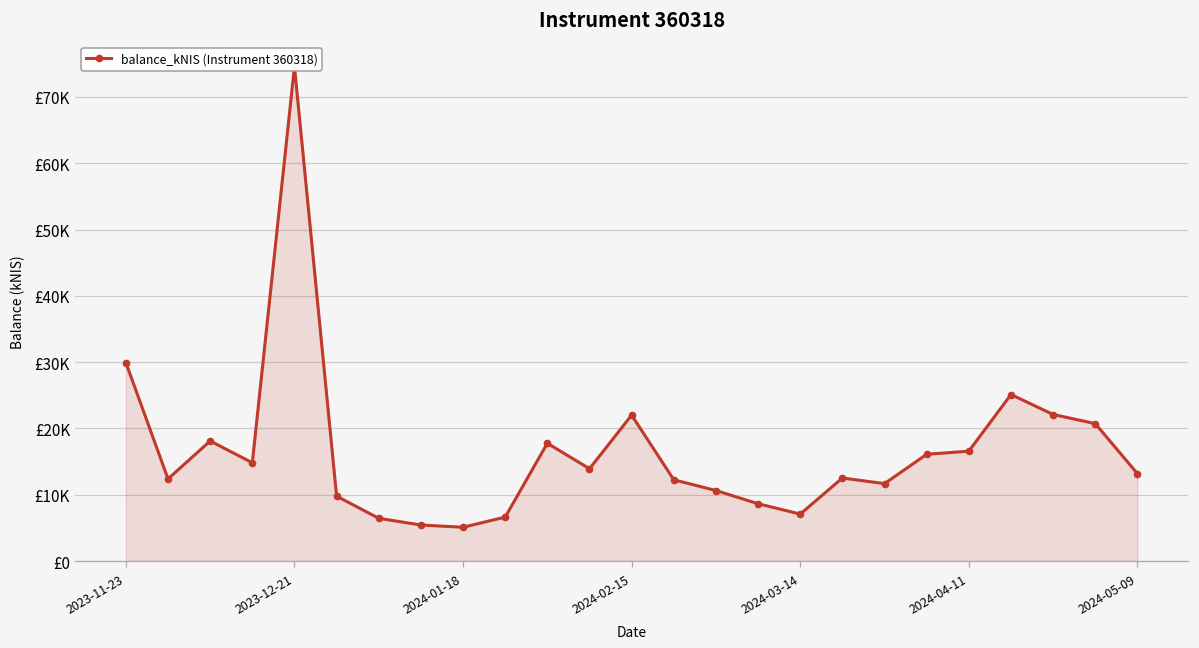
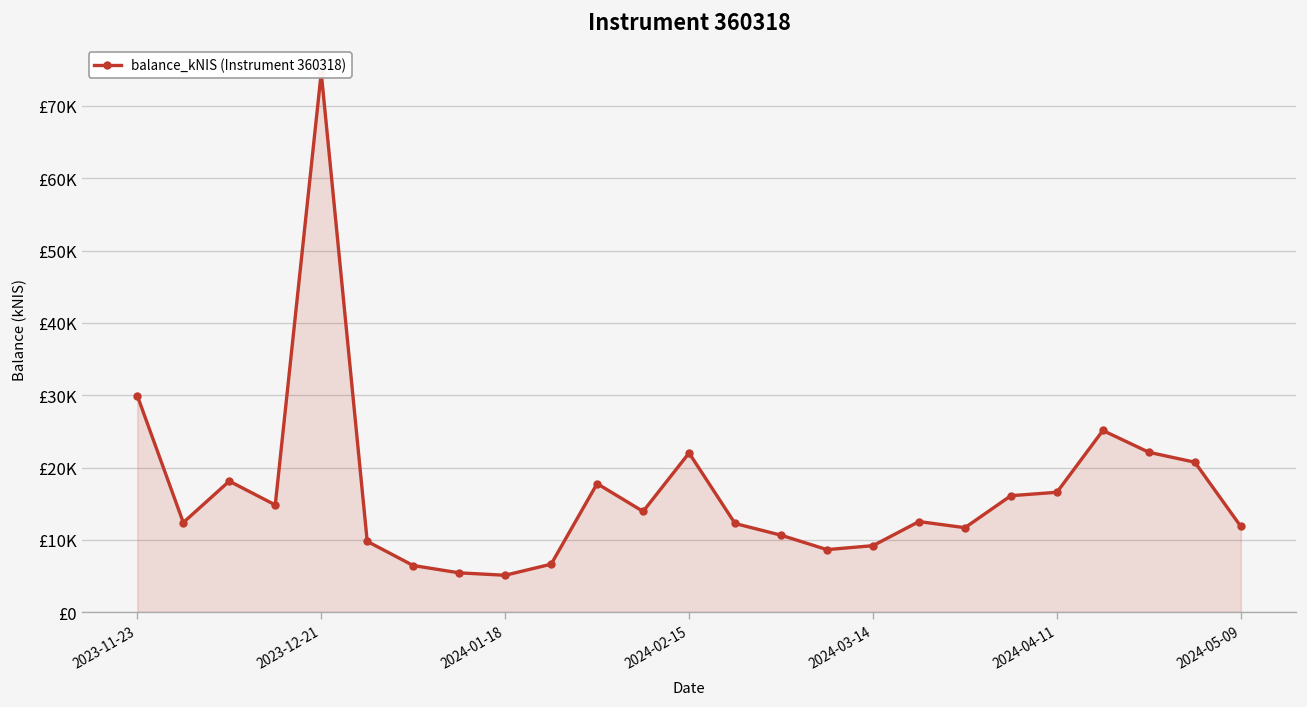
2024-03-14: £7000 -> £9000
2024-05-09: £13000 -> £12000
